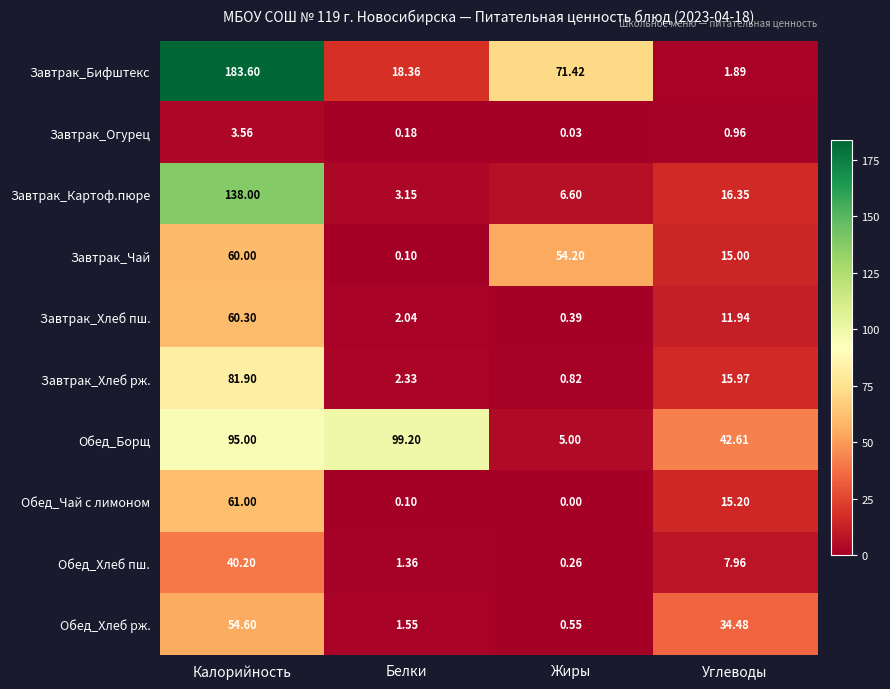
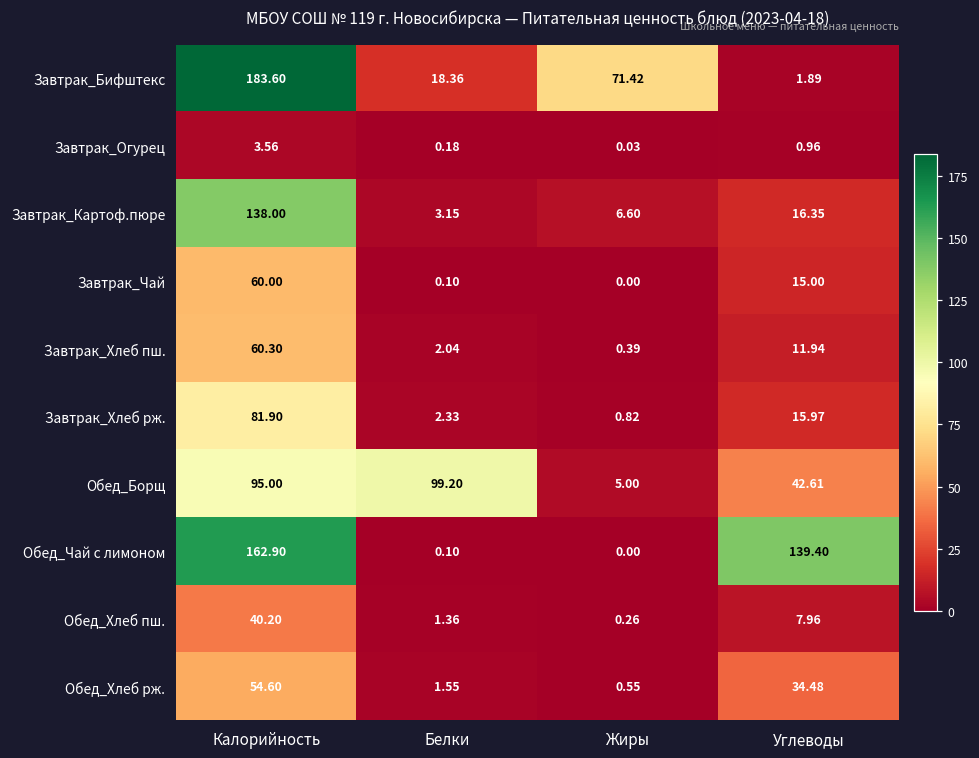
Завтрак_Чай, Жиры: 54.20 -> 0.00
Обед_Чай с лимоном, Калорийность: 61.00 -> 162.90
Обед_Чай с лимоном, Углеводы: 15.20 -> 139.40
